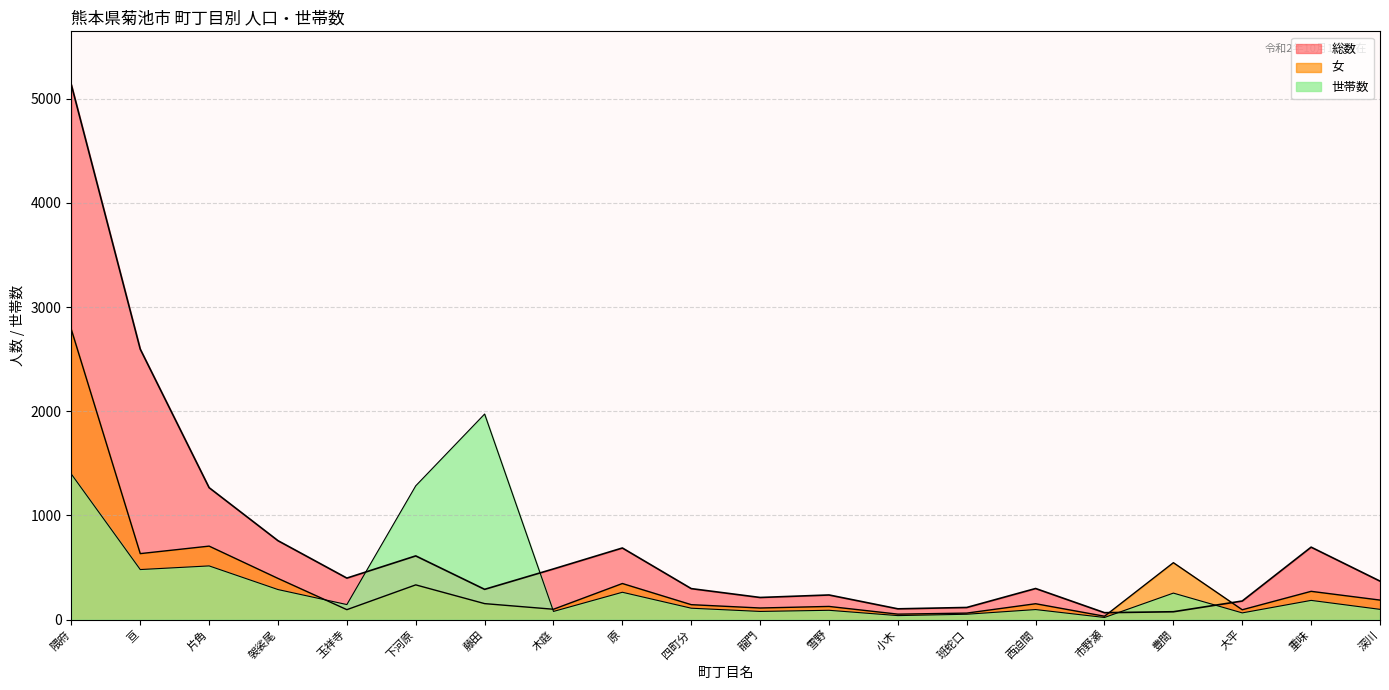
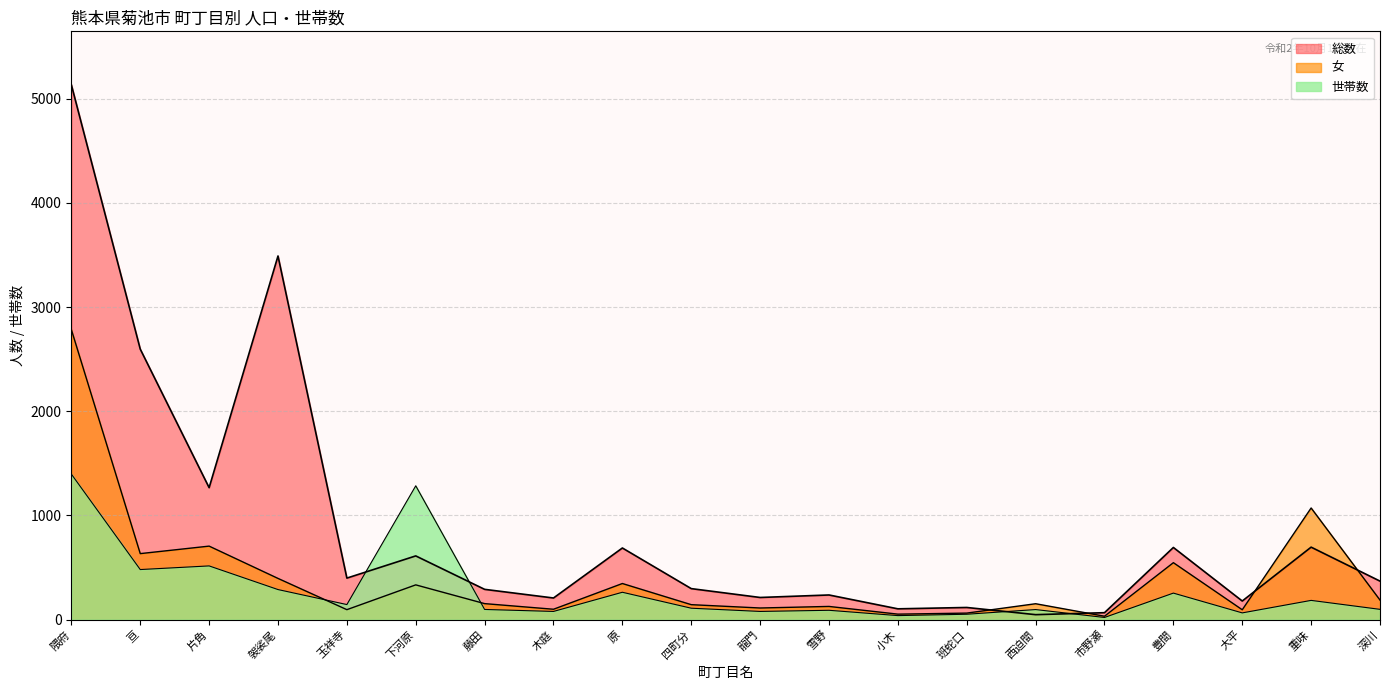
総数, 袈裟尾: 760 -> 3490
世帯数, 藤田: 1970 -> 100
総数, 木庭: 490 -> 210
総数, 西迫間: 300 -> 50
総数, 豊間: 80 -> 690
女, 重味: 270 -> 1070
